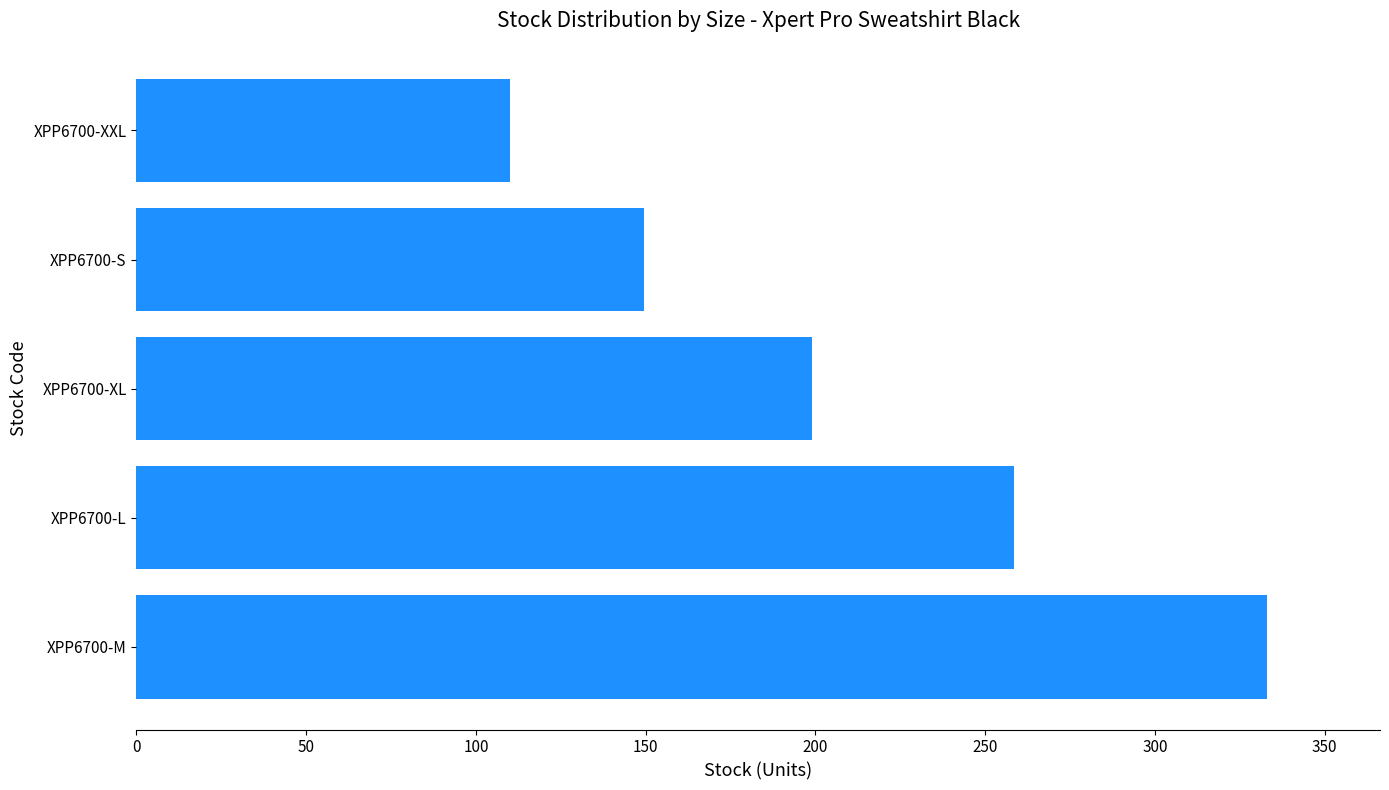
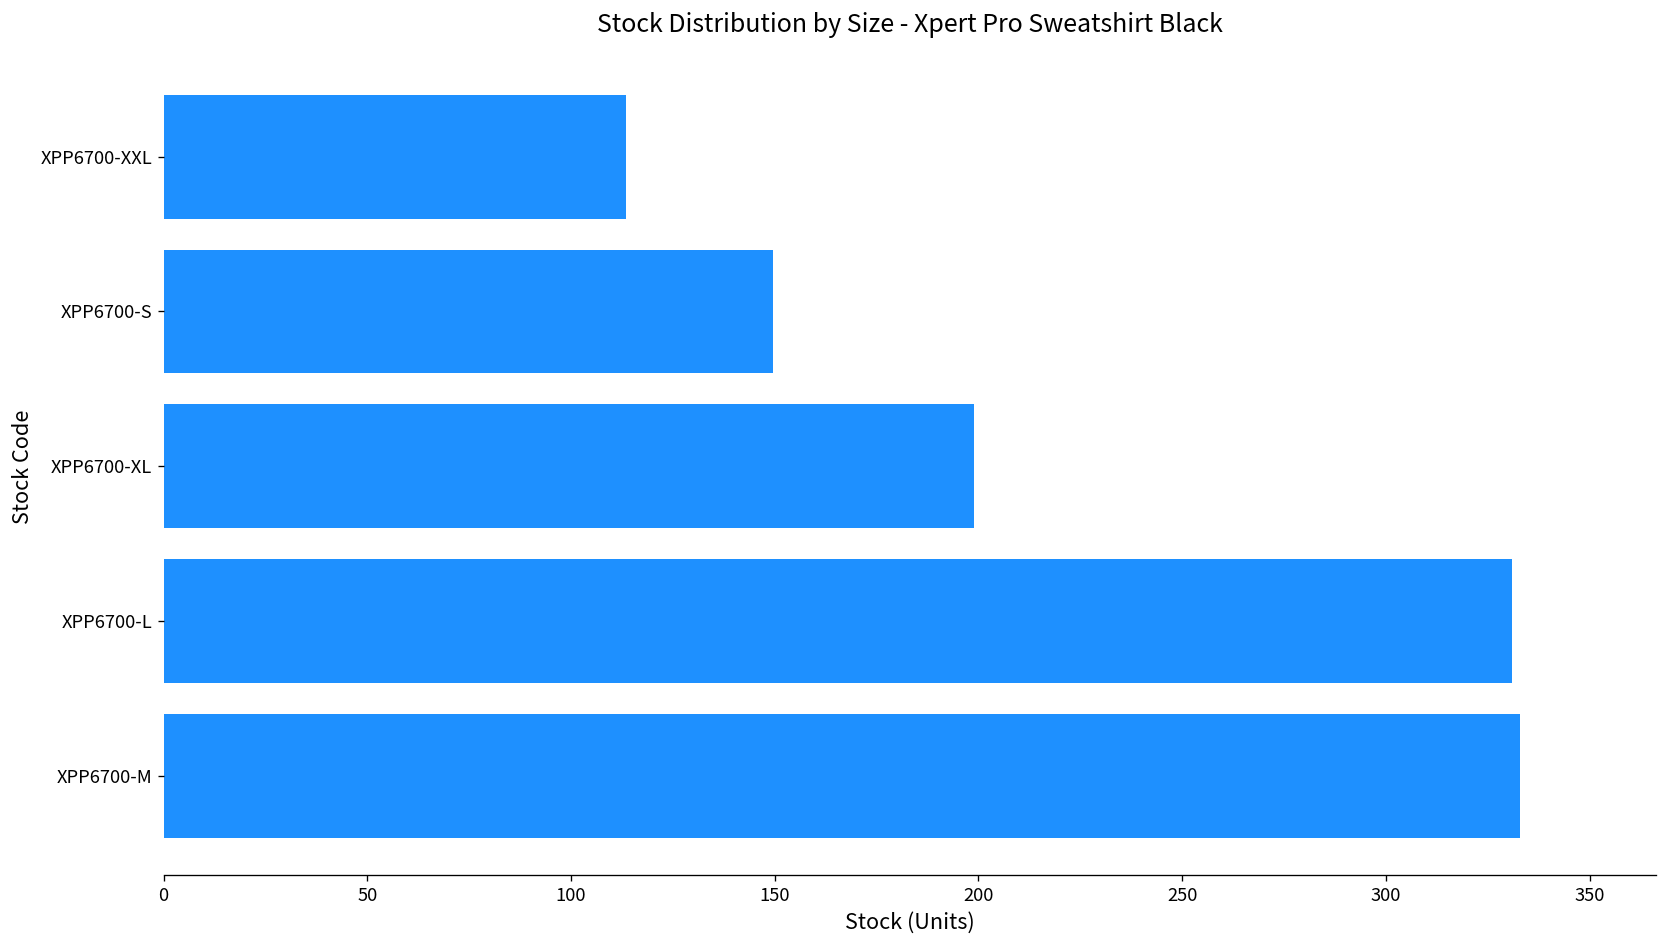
XPP6700-XXL: 110 -> 113
XPP6700-L: 258 -> 331
